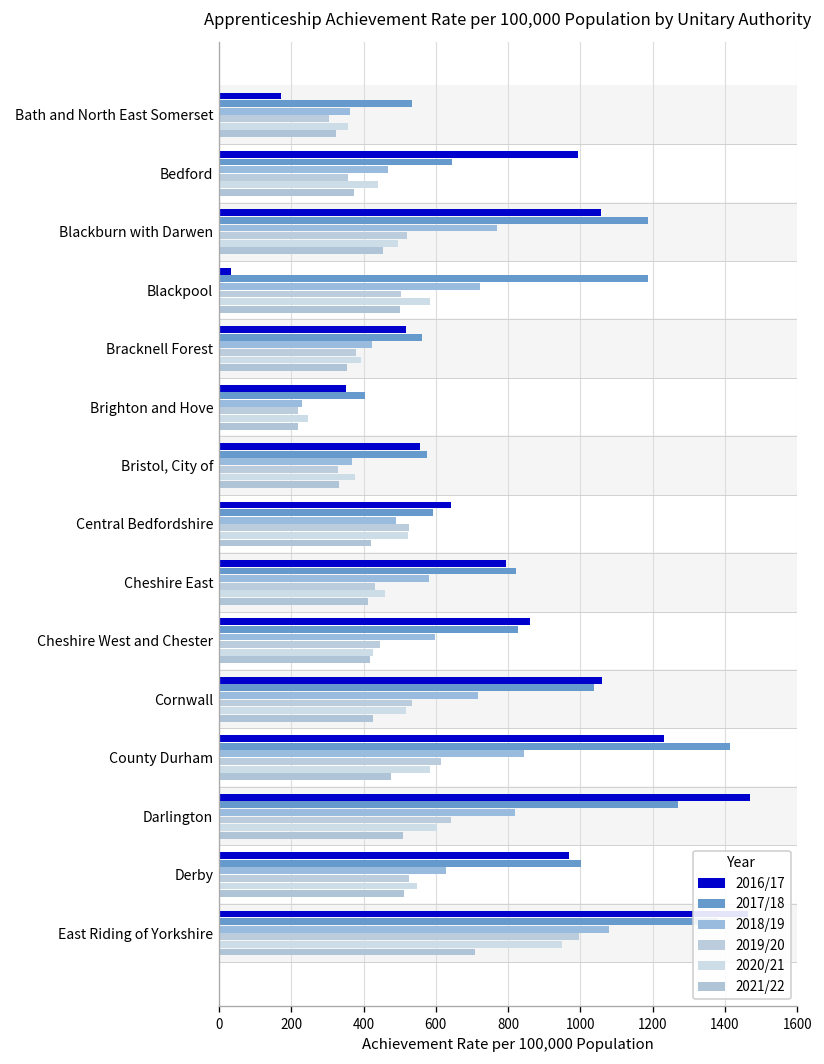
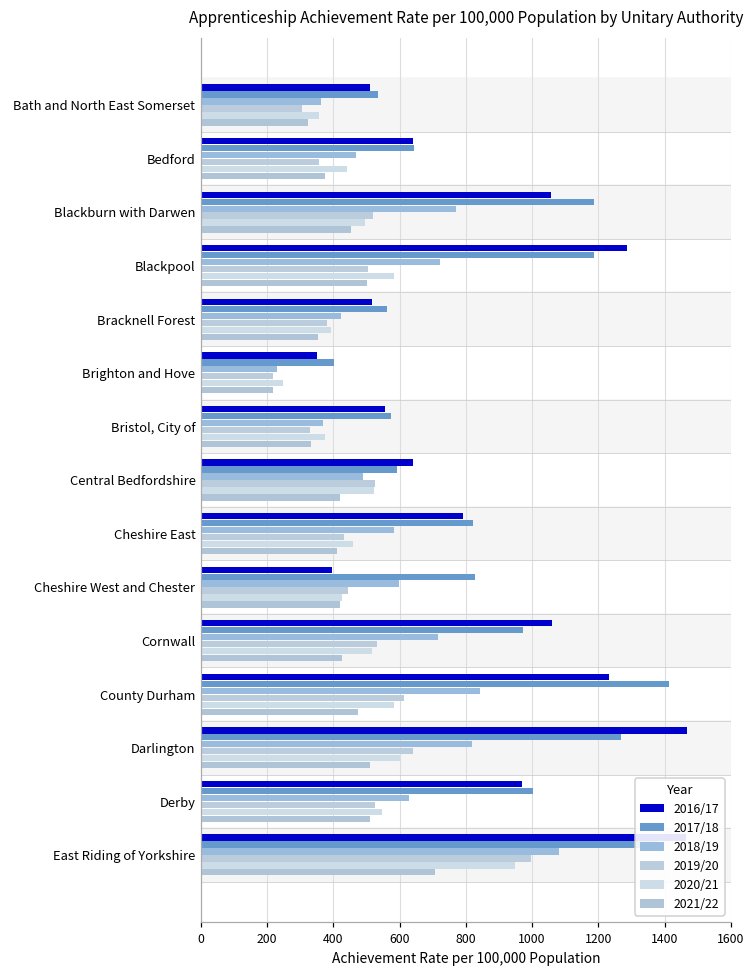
2016/17, Bath and North East Somerset: 170 -> 510
2016/17, Bedford: 990 -> 640
2016/17, Blackpool: 30 -> 1290
2016/17, Cheshire West and Chester: 860 -> 400
2017/18, Cornwall: 1040 -> 970
